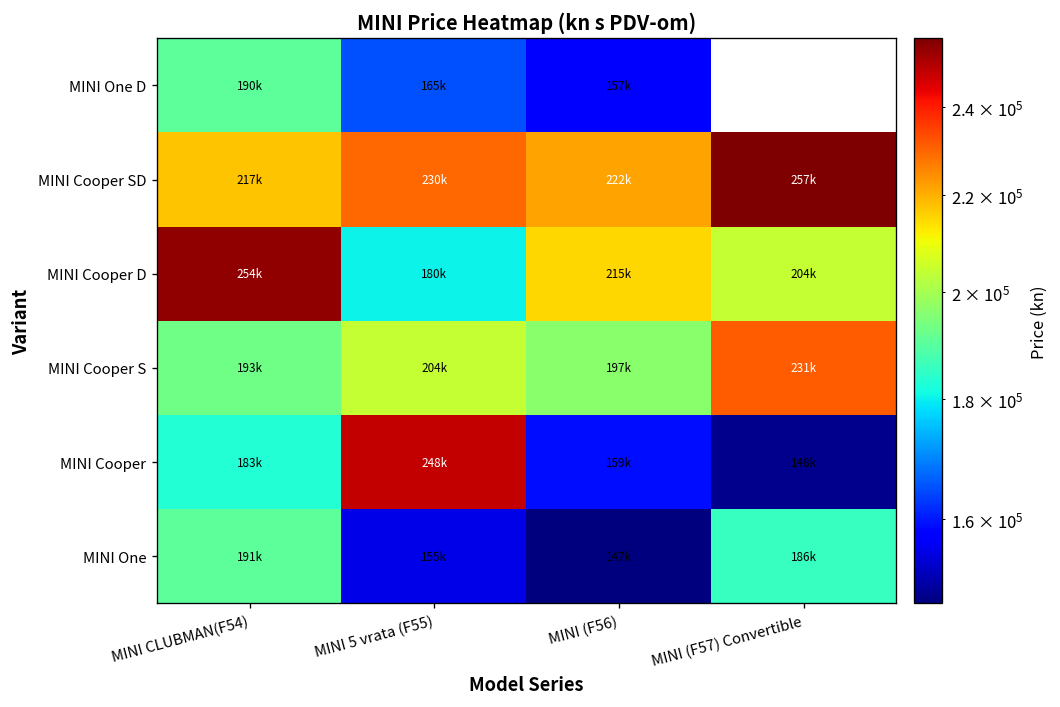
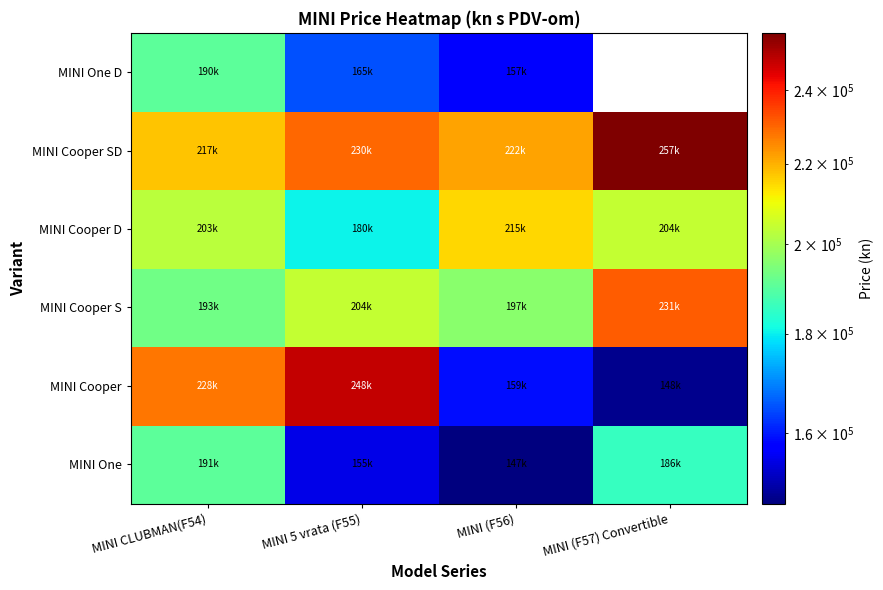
MINI Cooper D, MINI CLUBMAN(F54): 254k -> 203k
MINI Cooper, MINI CLUBMAN(F54): 183k -> 228k
